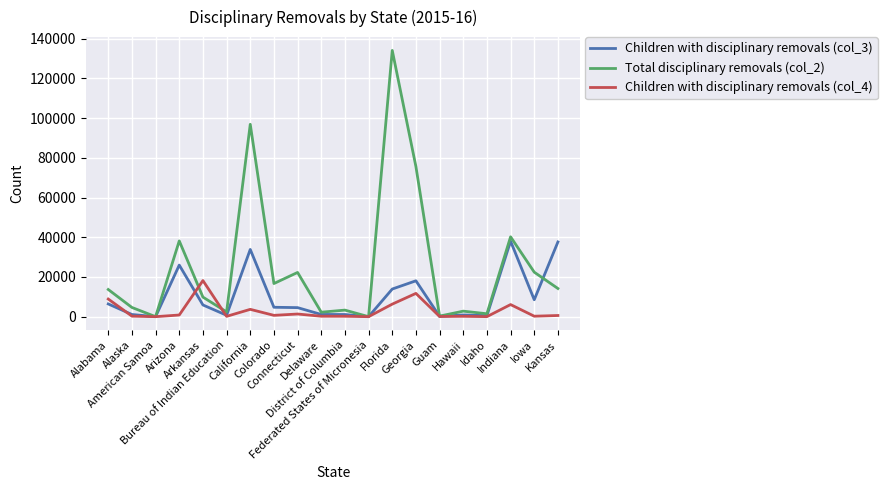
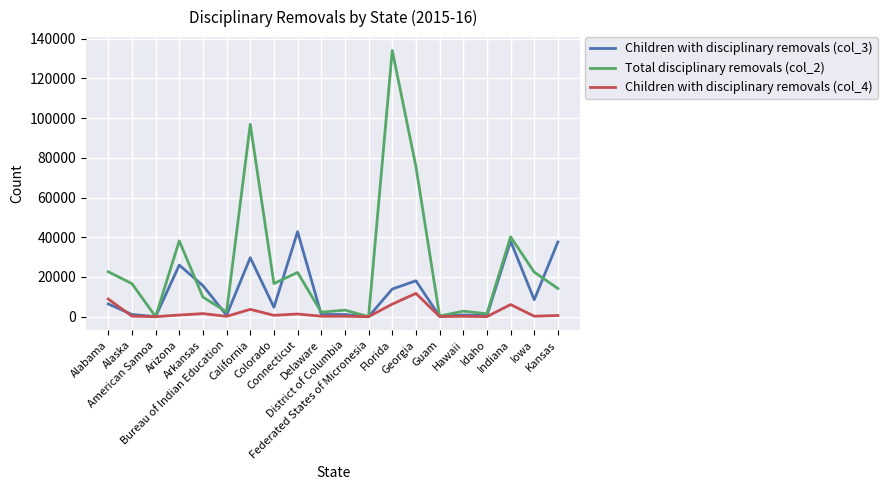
Total disciplinary removals (col_2), Alabama: 14000 -> 23000
Total disciplinary removals (col_2), Alaska: 5000 -> 17000
Children with disciplinary removals (col_3), Arkansas: 6000 -> 16000
Children with disciplinary removals (col_4), Arkansas: 18000 -> 2000
Children with disciplinary removals (col_3), California: 34000 -> 30000
Children with disciplinary removals (col_3), Connecticut: 5000 -> 43000
